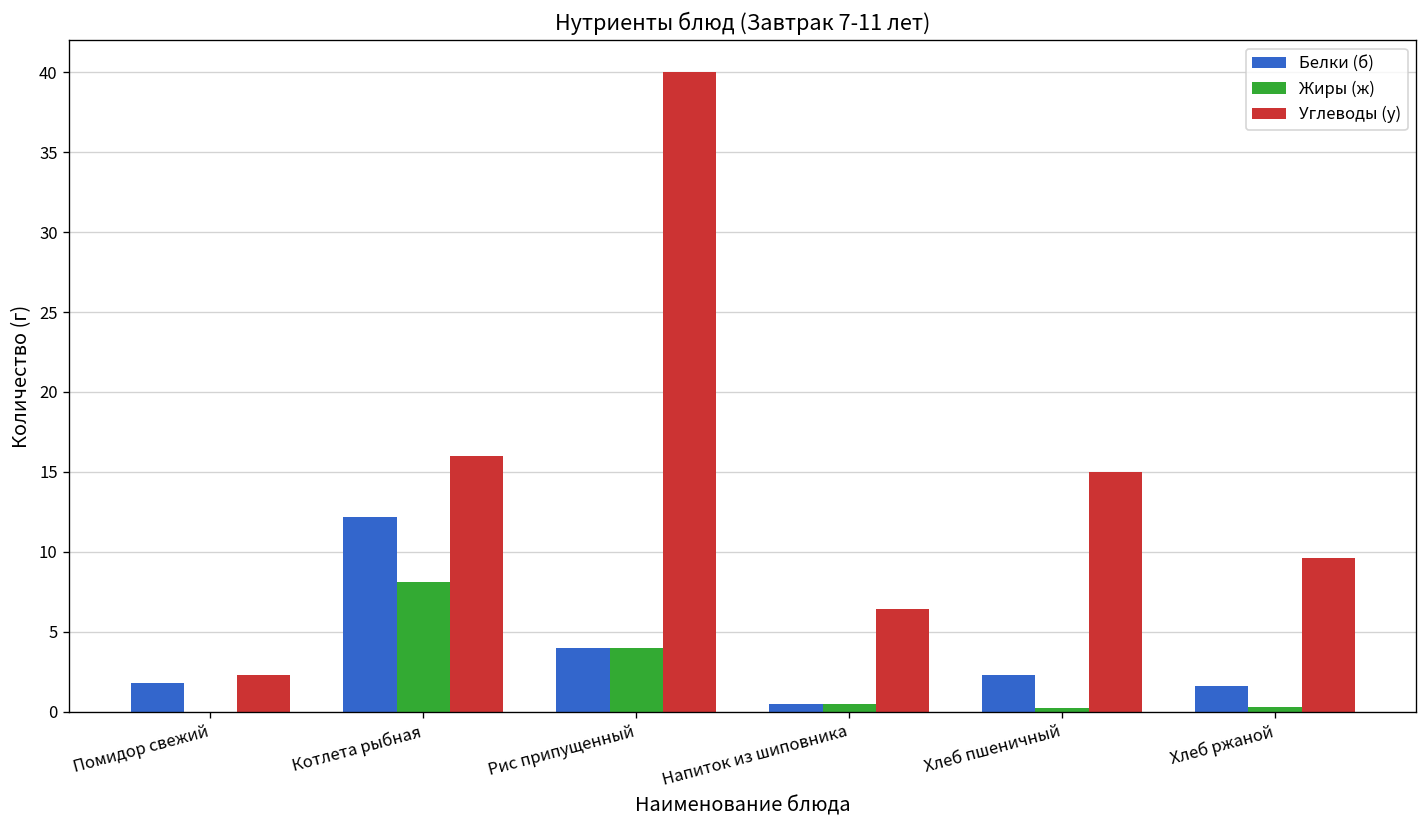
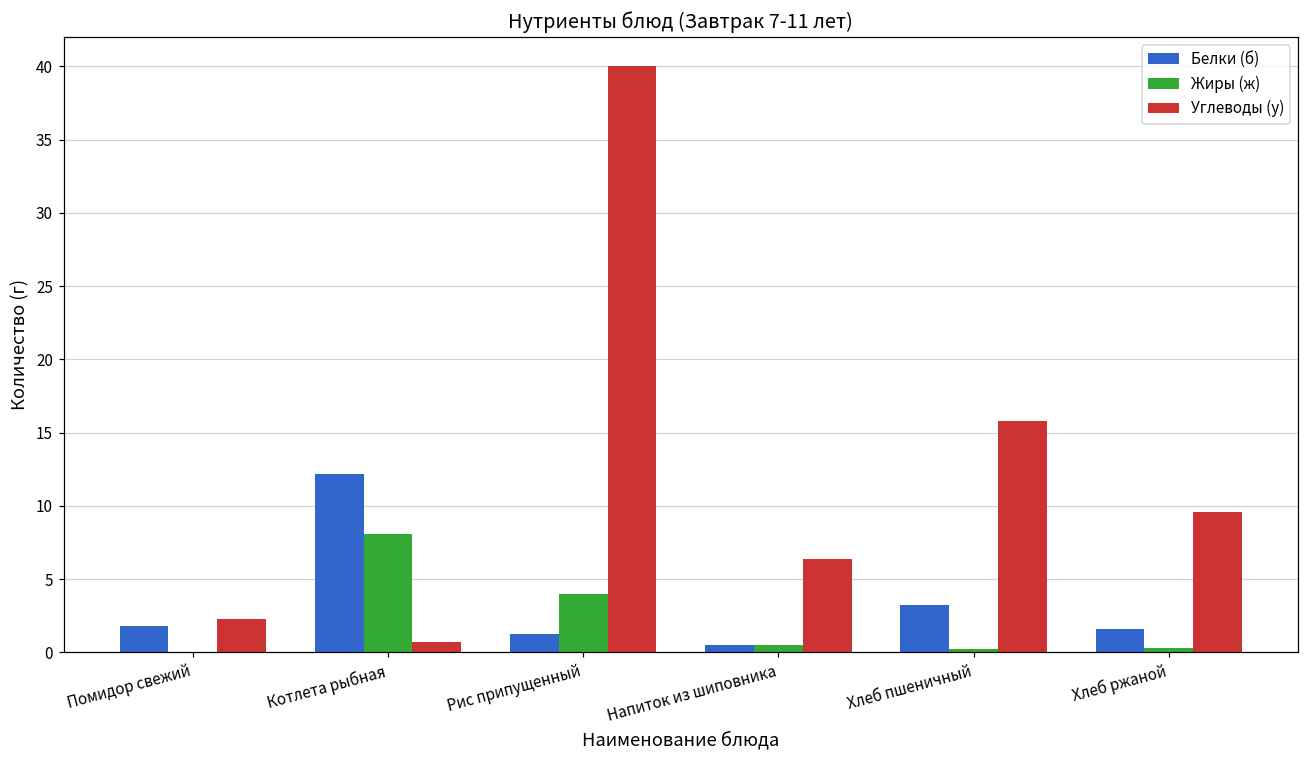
Углеводы (у), Котлета рыбная: 16.0 -> 0.7
Белки (б), Рис припущенный: 4.0 -> 1.2
Белки (б), Хлеб пшеничный: 2.3 -> 3.2
Углеводы (у), Хлеб пшеничный: 15.0 -> 15.8
